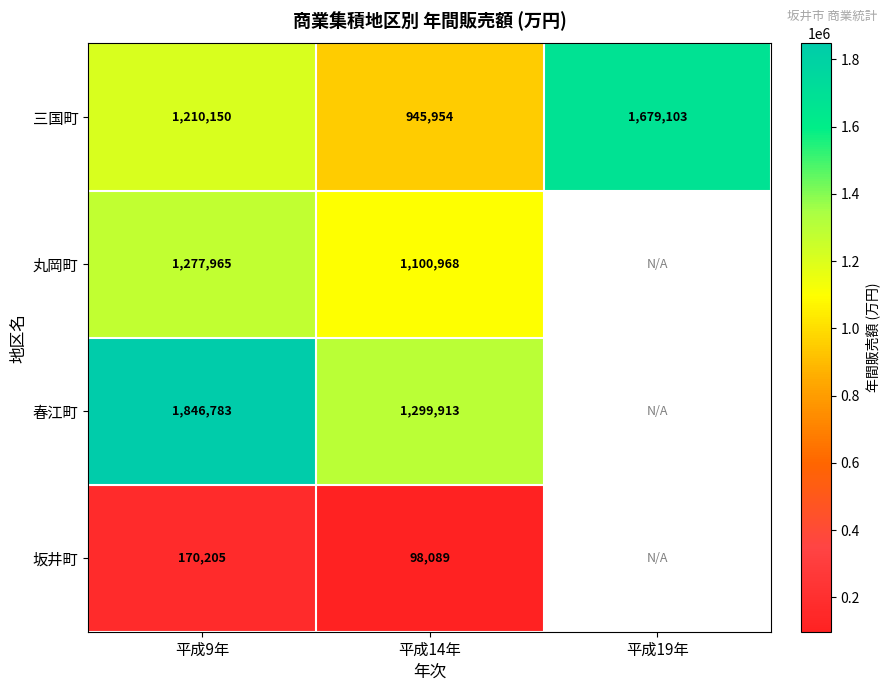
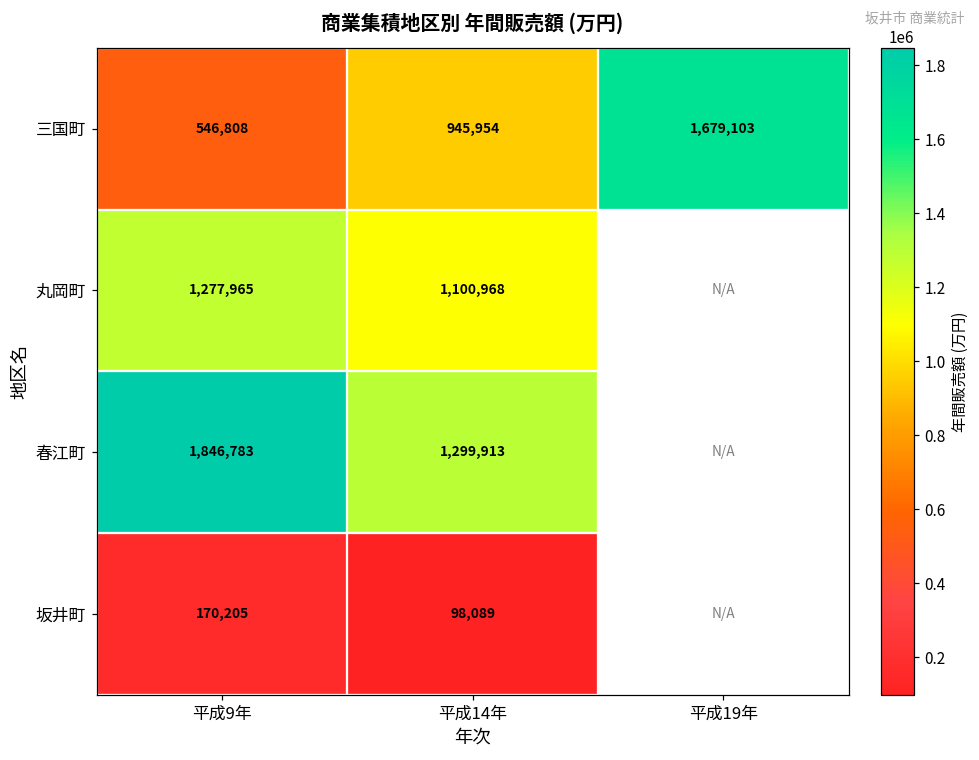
三国町, 平成9年: 1,210,150 -> 546,808
